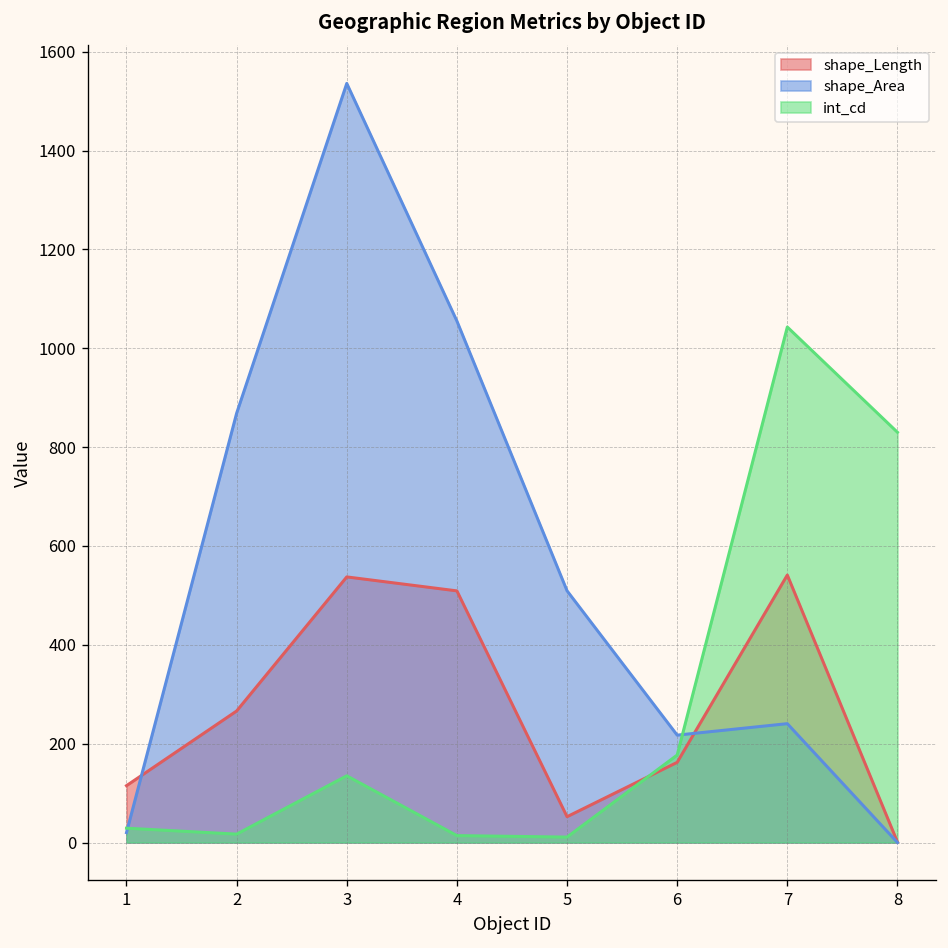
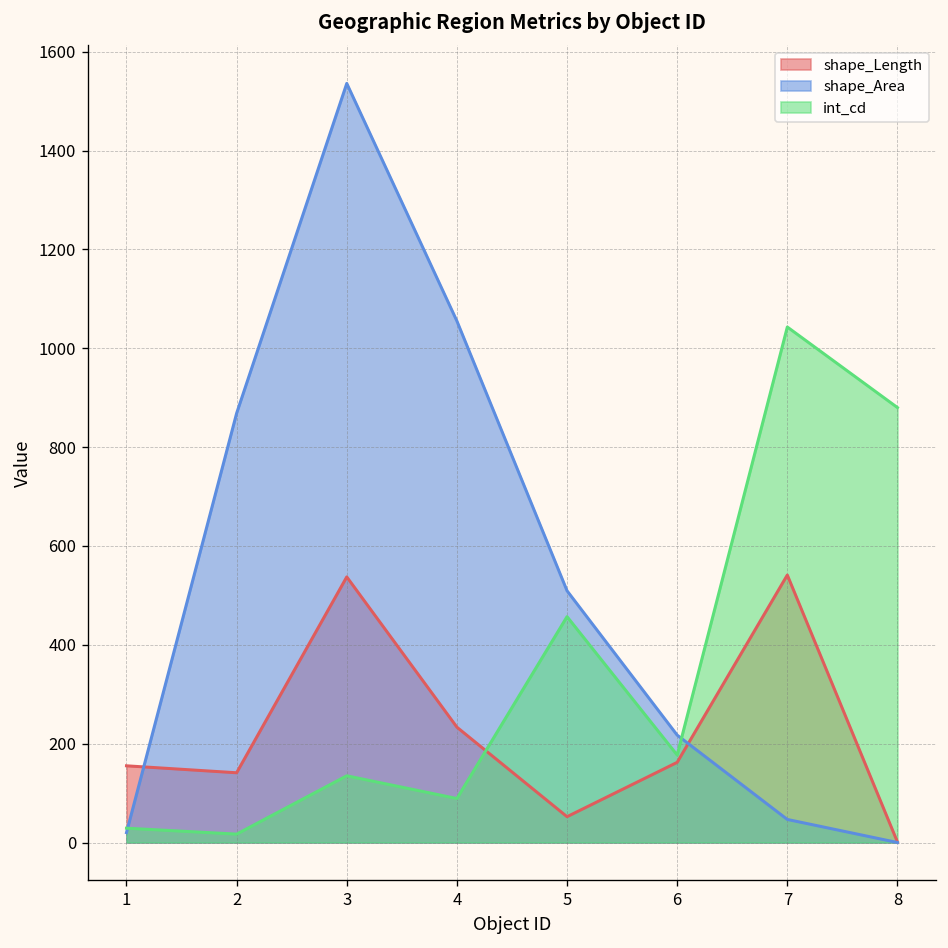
shape_Length, 1: 120 -> 160
shape_Length, 2: 270 -> 140
shape_Length, 4: 510 -> 230
int_cd, 4: 10 -> 90
int_cd, 5: 10 -> 460
shape_Area, 7: 240 -> 50
int_cd, 8: 830 -> 880
